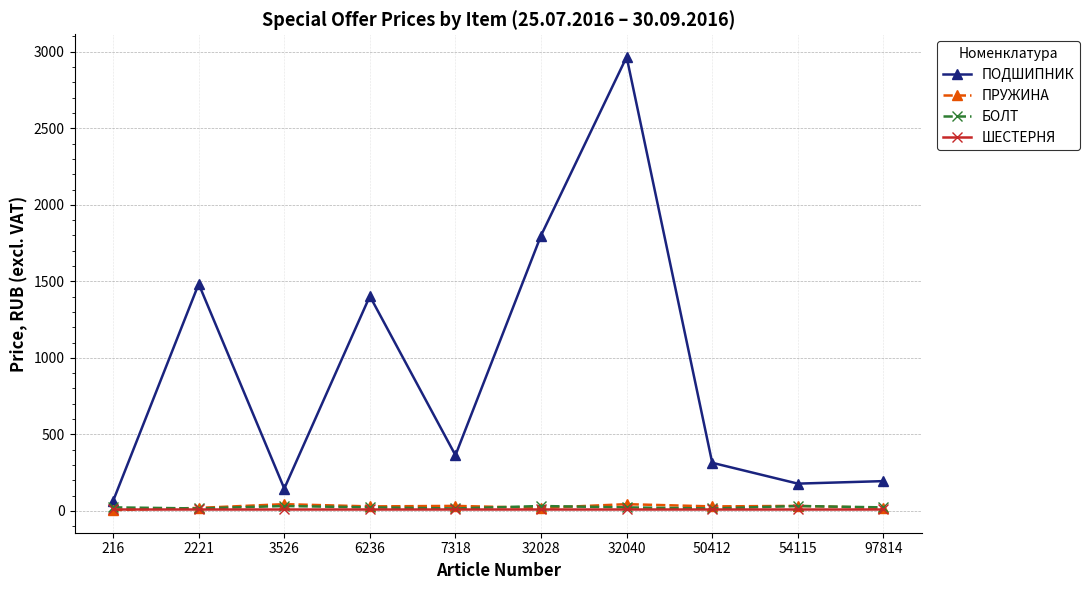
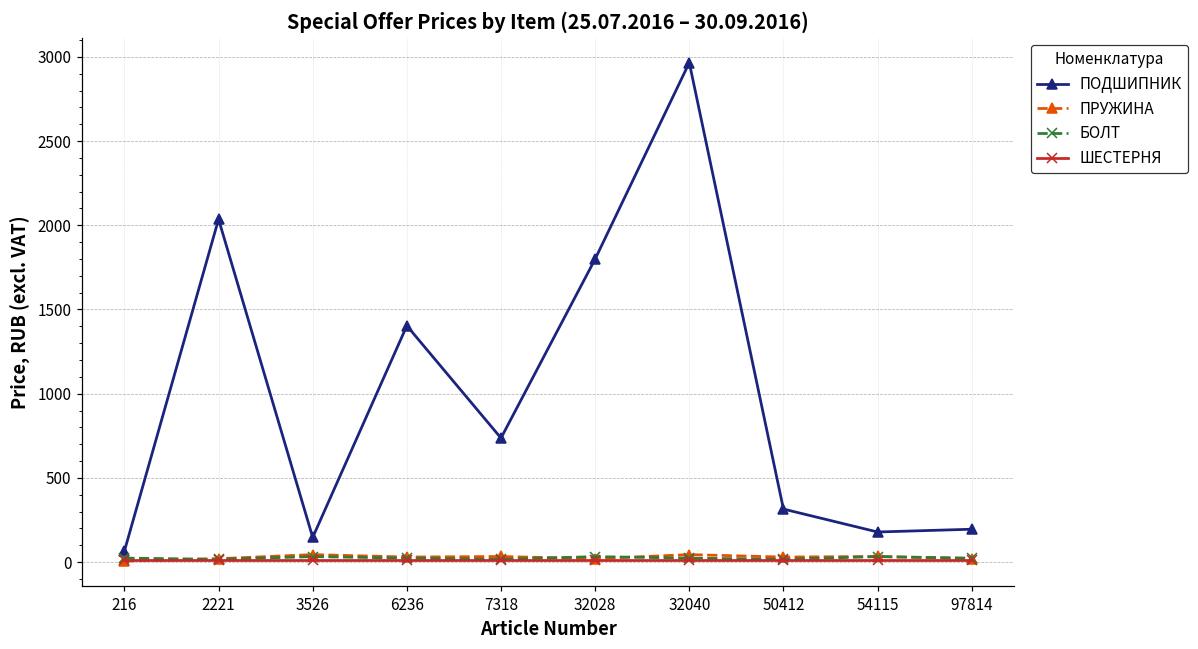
ПОДШИПНИК, 2221: 1480 -> 2040
ПОДШИПНИК, 7318: 360 -> 740
